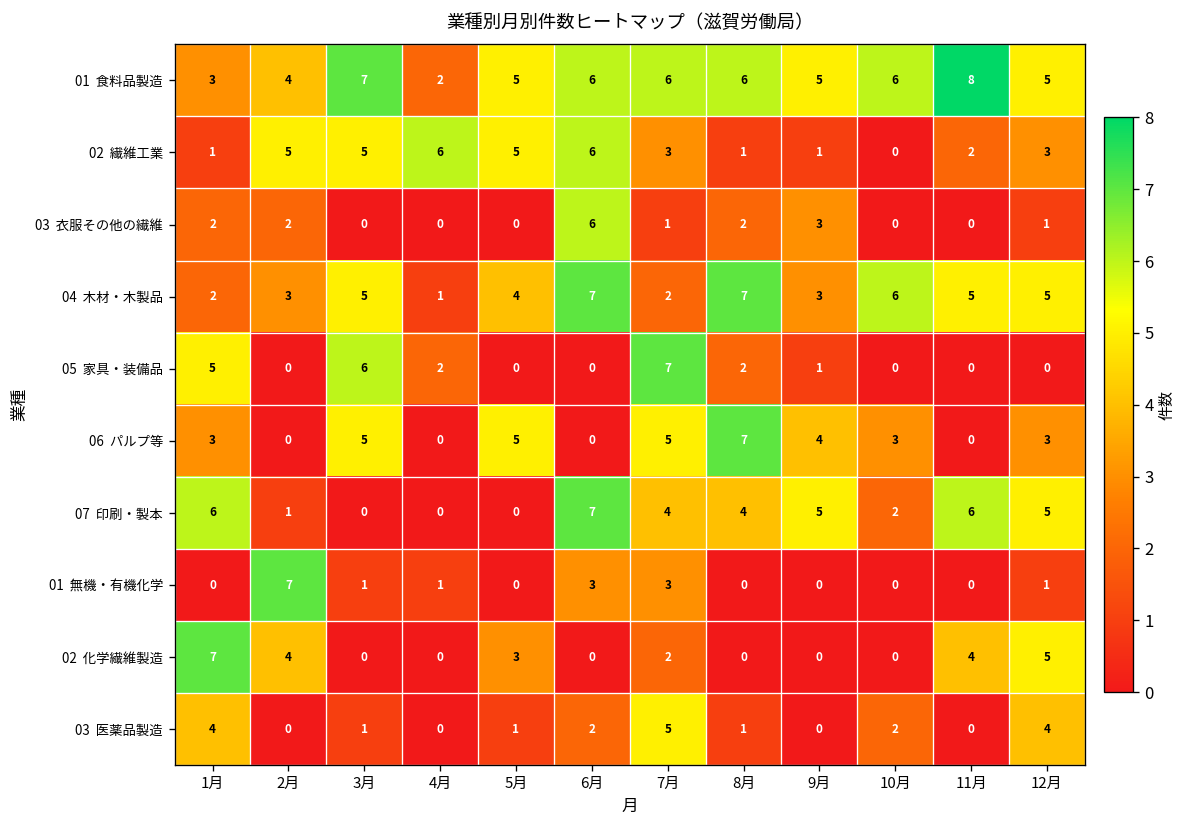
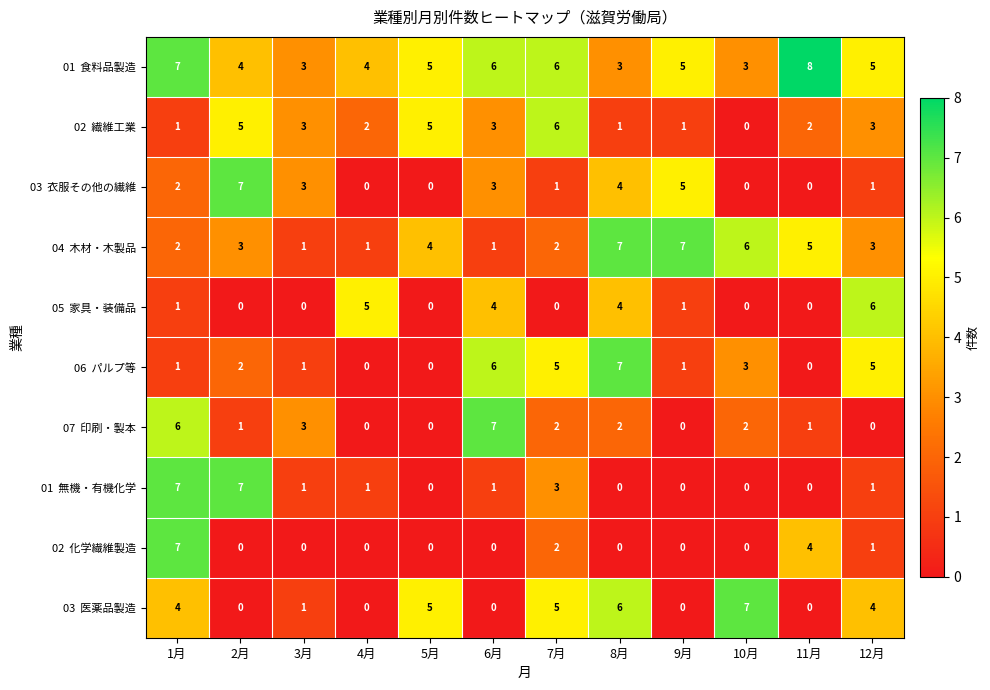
01 食料品製造, 1月: 3 -> 7
01 食料品製造, 3月: 7 -> 3
01 食料品製造, 4月: 2 -> 4
01 食料品製造, 8月: 6 -> 3
01 食料品製造, 10月: 6 -> 3
02 繊維工業, 3月: 5 -> 3
02 繊維工業, 4月: 6 -> 2
02 繊維工業, 6月: 6 -> 3
02 繊維工業, 7月: 3 -> 6
03 衣服その他の繊維, 2月: 2 -> 7
03 衣服その他の繊維, 3月: 0 -> 3
03 衣服その他の繊維, 6月: 6 -> 3
03 衣服その他の繊維, 8月: 2 -> 4
03 衣服その他の繊維, 9月: 3 -> 5
04 木材・木製品, 3月: 5 -> 1
04 木材・木製品, 6月: 7 -> 1
04 木材・木製品, 9月: 3 -> 7
04 木材・木製品, 12月: 5 -> 3
05 家具・装備品, 1月: 5 -> 1
05 家具・装備品, 3月: 6 -> 0
05 家具・装備品, 4月: 2 -> 5
05 家具・装備品, 6月: 0 -> 4
05 家具・装備品, 7月: 7 -> 0
05 家具・装備品, 8月: 2 -> 4
05 家具・装備品, 12月: 0 -> 6
06 パルプ等, 1月: 3 -> 1
06 パルプ等, 2月: 0 -> 2
06 パルプ等, 3月: 5 -> 1
06 パルプ等, 5月: 5 -> 0
06 パルプ等, 6月: 0 -> 6
06 パルプ等, 9月: 4 -> 1
06 パルプ等, 12月: 3 -> 5
07 印刷・製本, 3月: 0 -> 3
07 印刷・製本, 7月: 4 -> 2
07 印刷・製本, 8月: 4 -> 2
07 印刷・製本, 9月: 5 -> 0
07 印刷・製本, 11月: 6 -> 1
07 印刷・製本, 12月: 5 -> 0
01 無機・有機化学, 1月: 0 -> 7
01 無機・有機化学, 6月: 3 -> 1
02 化学繊維製造, 2月: 4 -> 0
02 化学繊維製造, 5月: 3 -> 0
02 化学繊維製造, 12月: 5 -> 1
03 医薬品製造, 5月: 1 -> 5
03 医薬品製造, 6月: 2 -> 0
03 医薬品製造, 8月: 1 -> 6
03 医薬品製造, 10月: 2 -> 7
